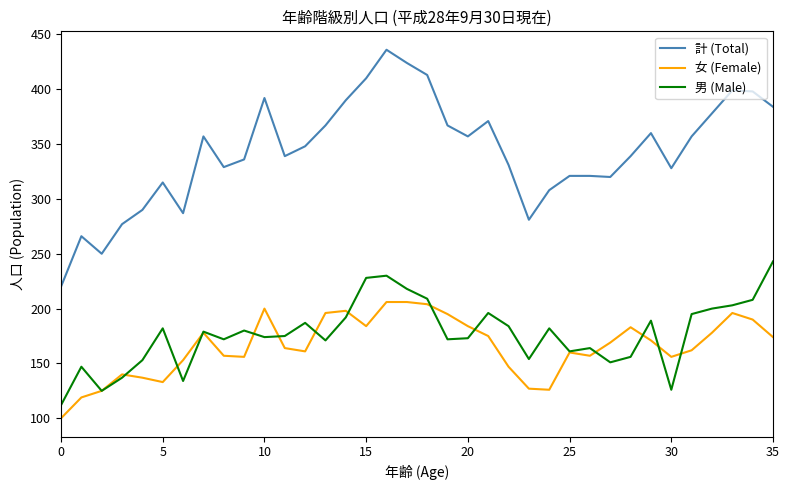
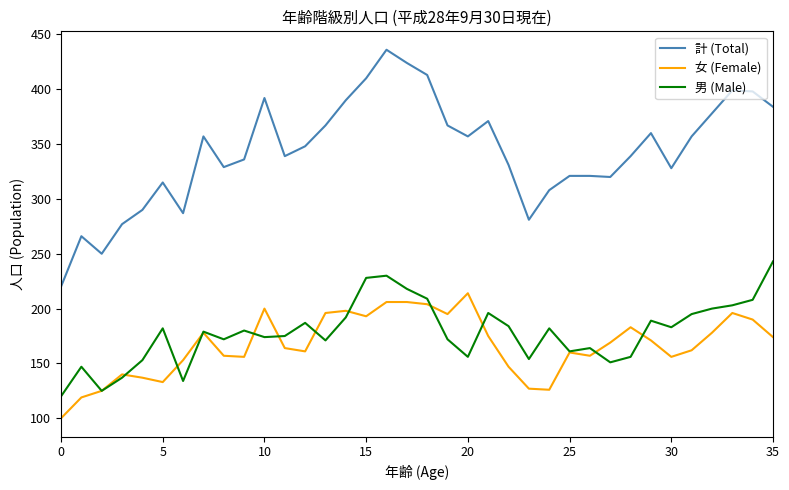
男 (Male), 0: 112 -> 120
女 (Female), 15: 184 -> 193
女 (Female), 20: 184 -> 214
男 (Male), 20: 173 -> 156
男 (Male), 30: 126 -> 183
